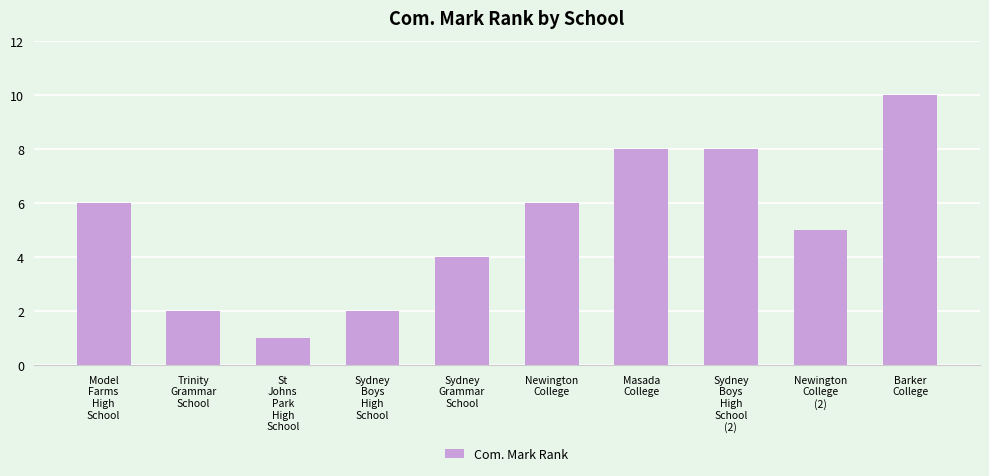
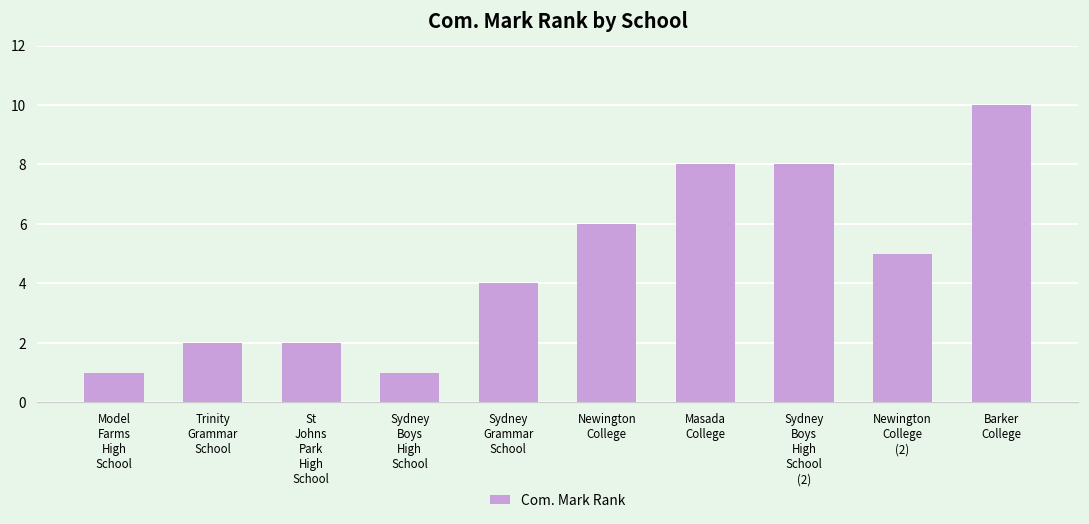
Model Farms High School: 6 -> 1
St Johns Park High School: 1 -> 2
Sydney Boys High School: 2 -> 1
